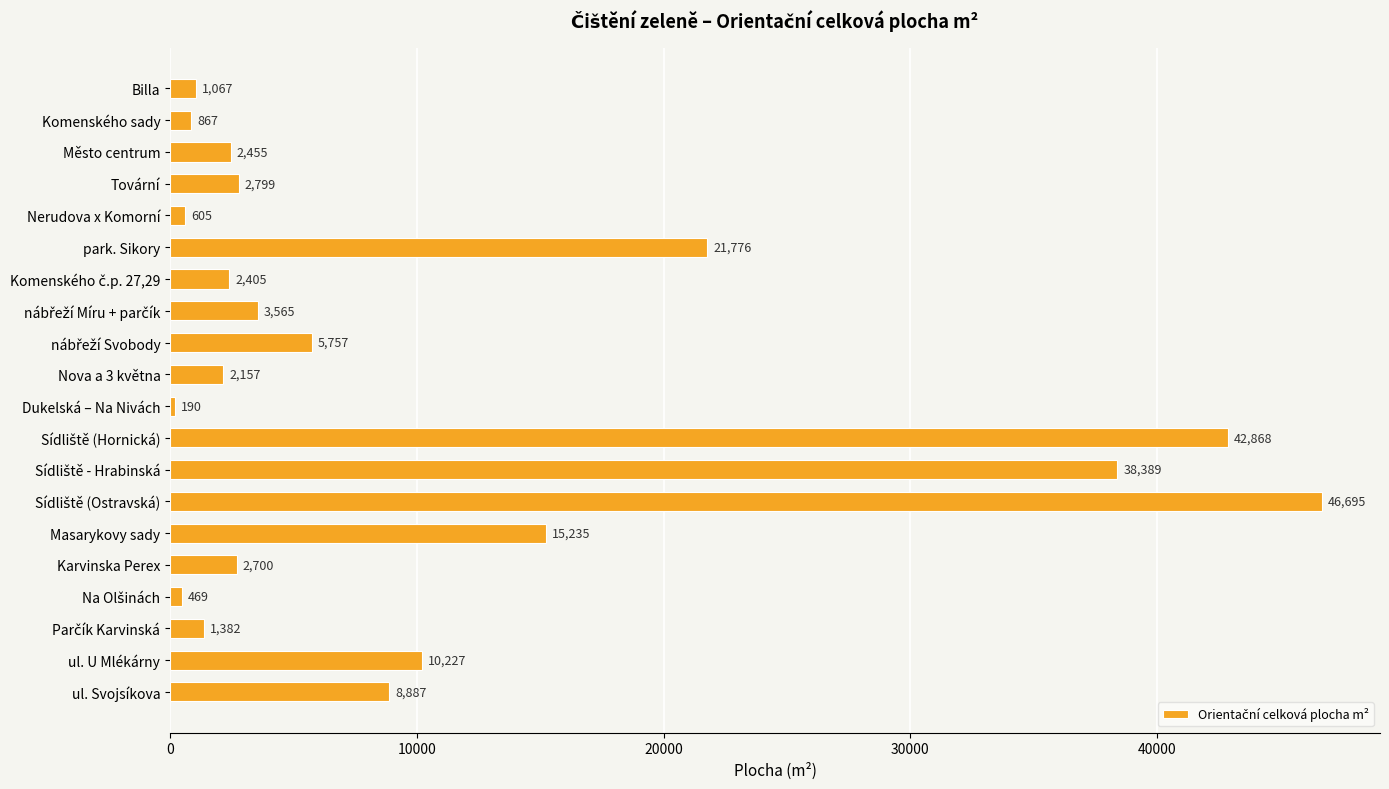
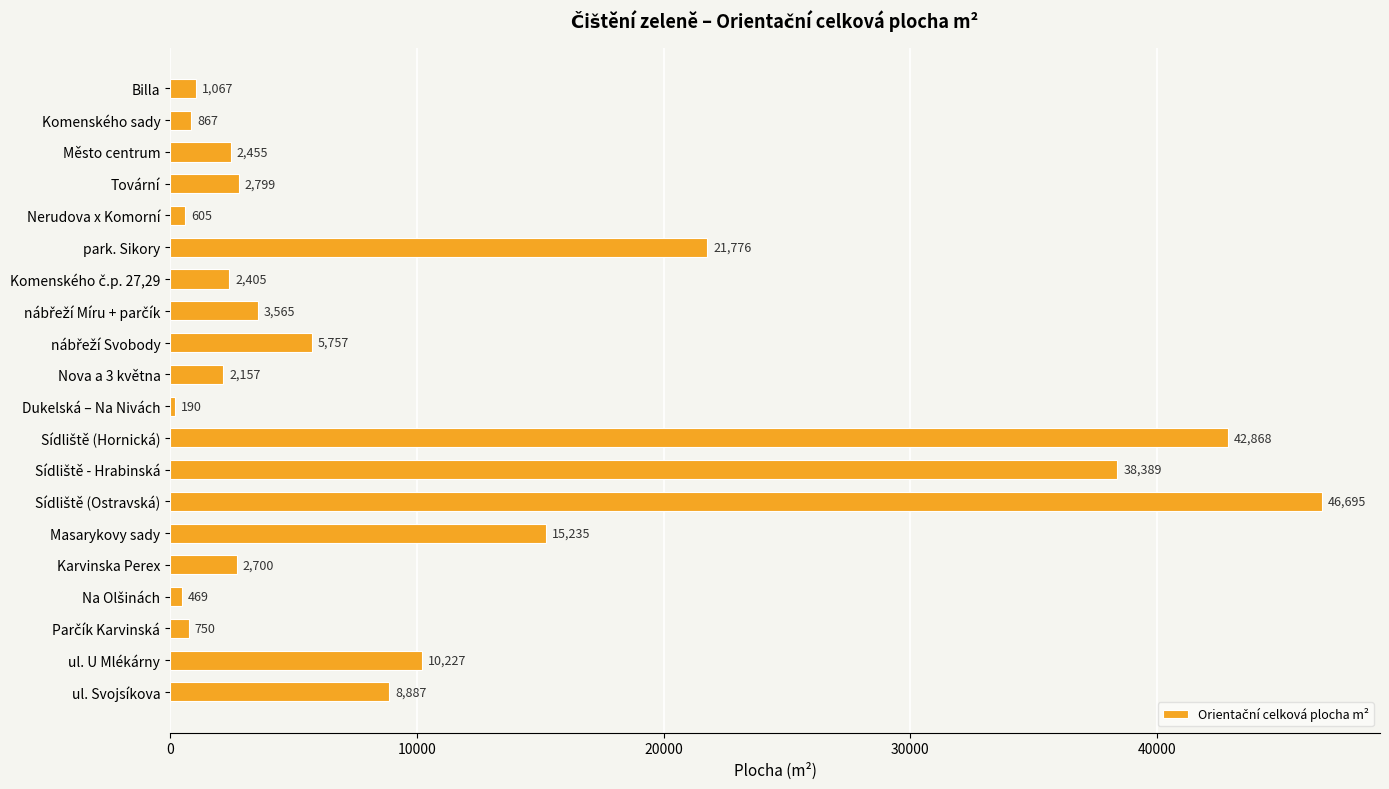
Parčík Karvinská: 1,382 -> 750
